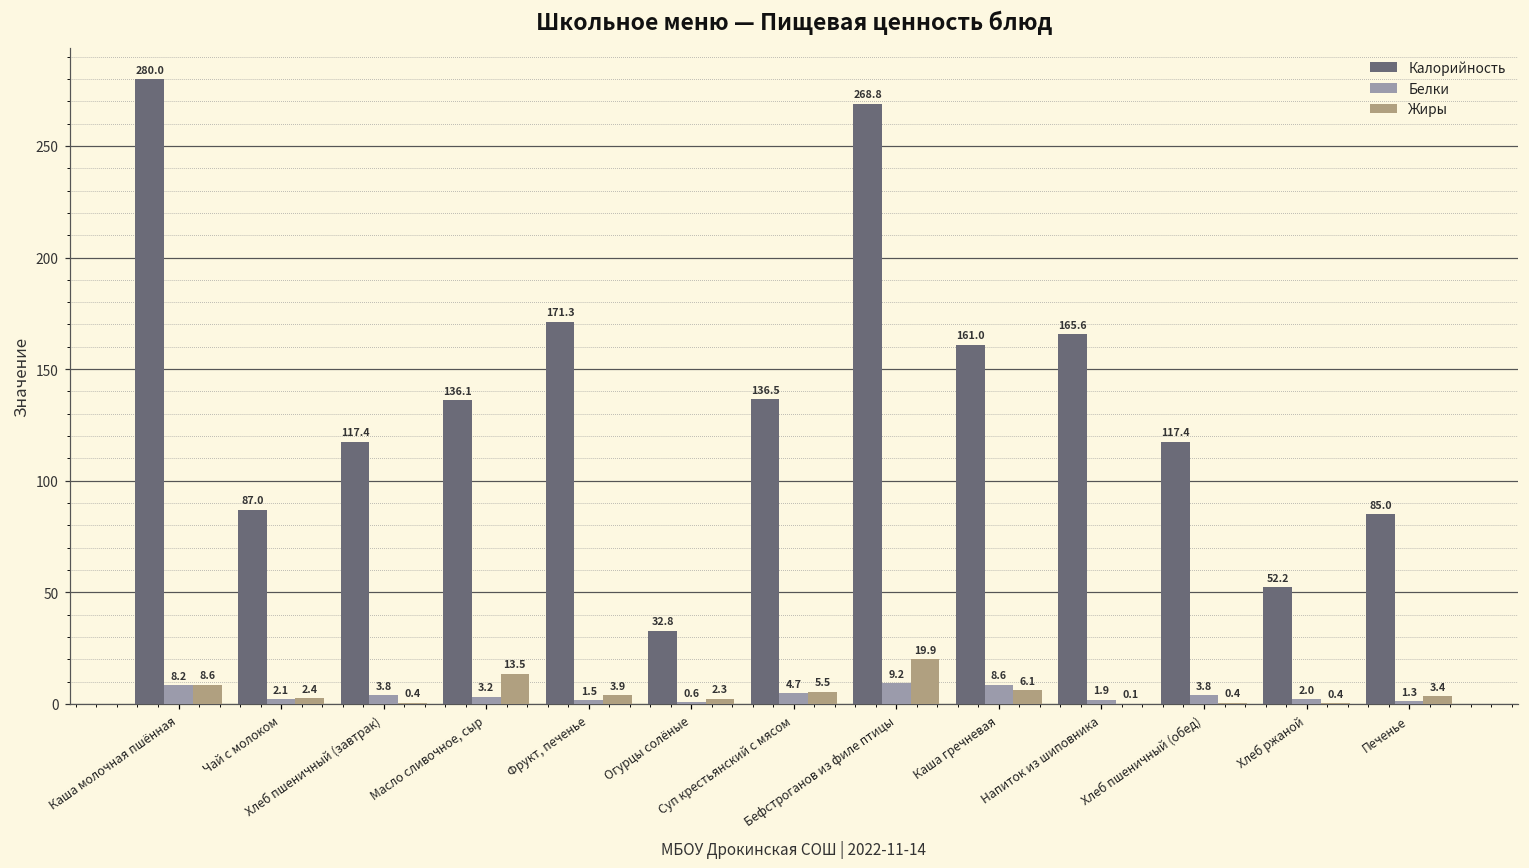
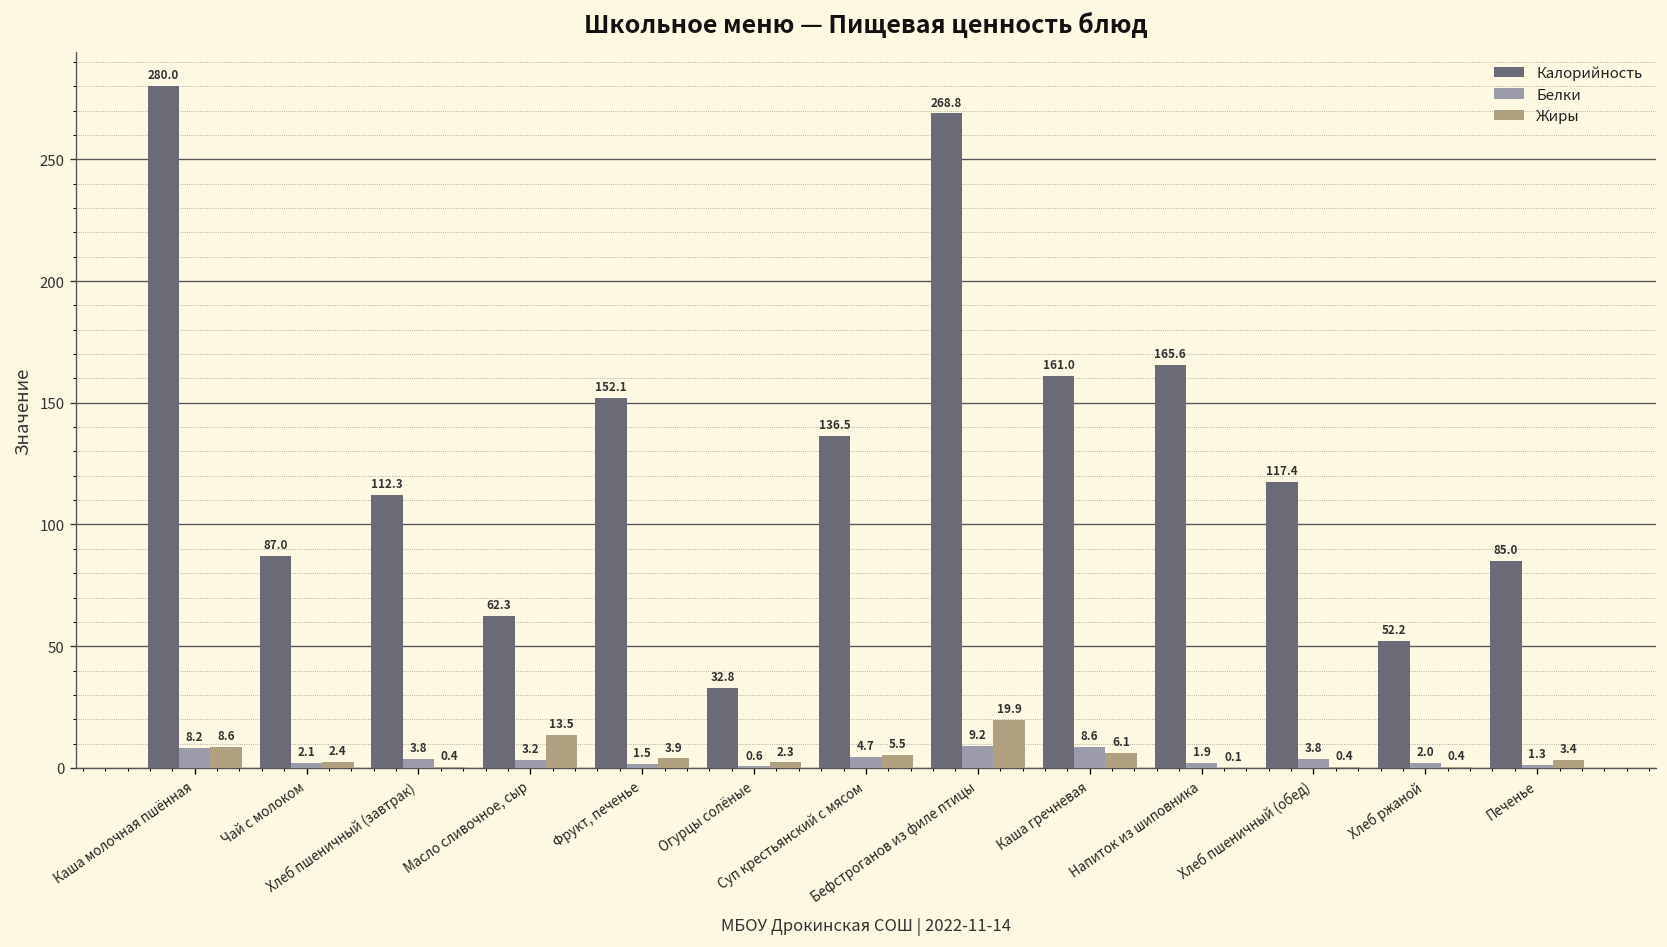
Калорийность, Хлеб пшеничный (завтрак): 117.4 -> 112.3
Калорийность, Масло сливочное, сыр: 136.1 -> 62.3
Калорийность, Фрукт, печенье: 171.3 -> 152.1
